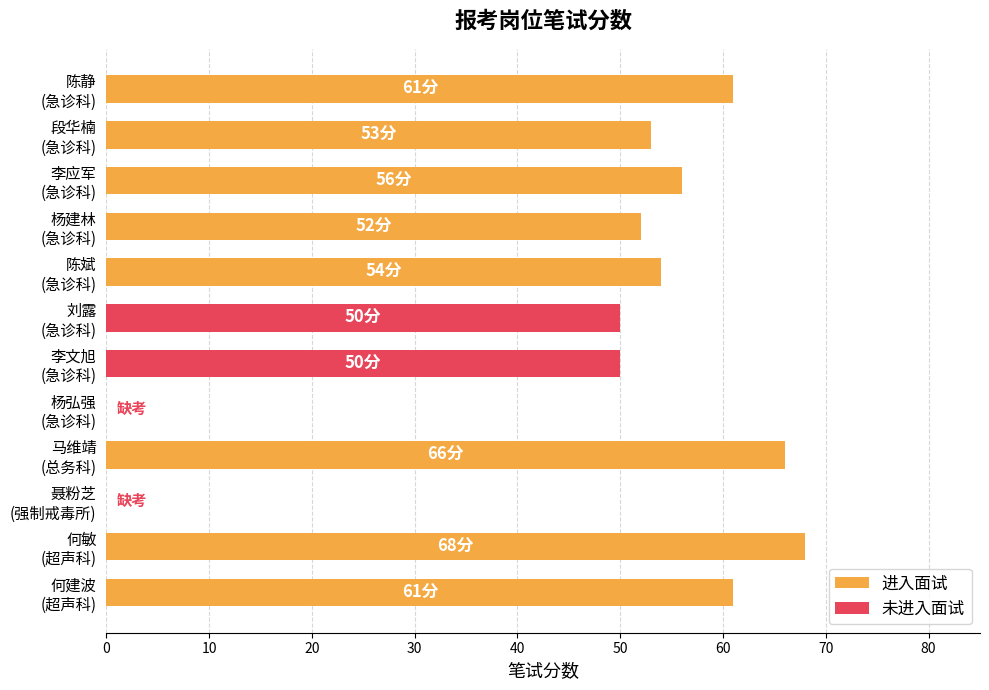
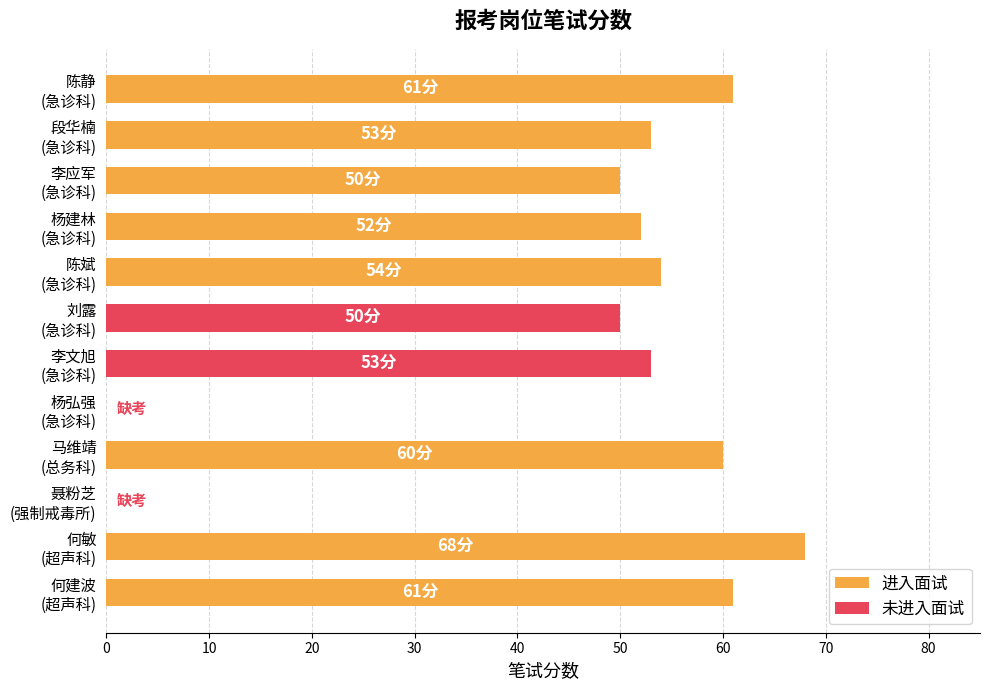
进入面试, 李应军 (急诊科): 56分 -> 50分
未进入面试, 李文旭 (急诊科): 50分 -> 53分
进入面试, 马维靖 (总务科): 66分 -> 60分
